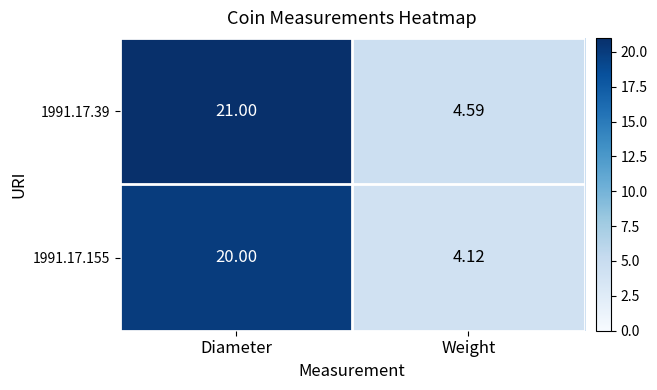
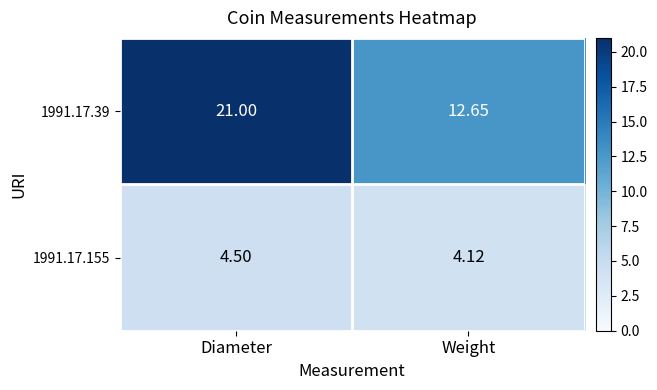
1991.17.39, Weight: 4.59 -> 12.65
1991.17.155, Diameter: 20.00 -> 4.50
